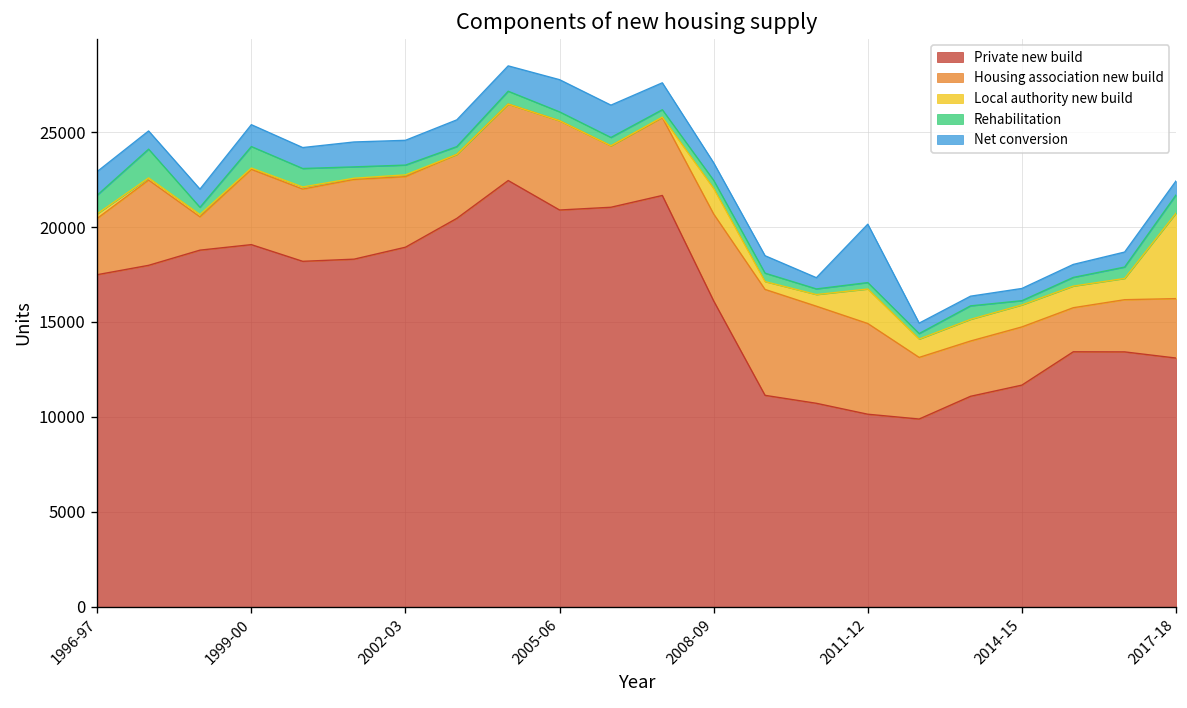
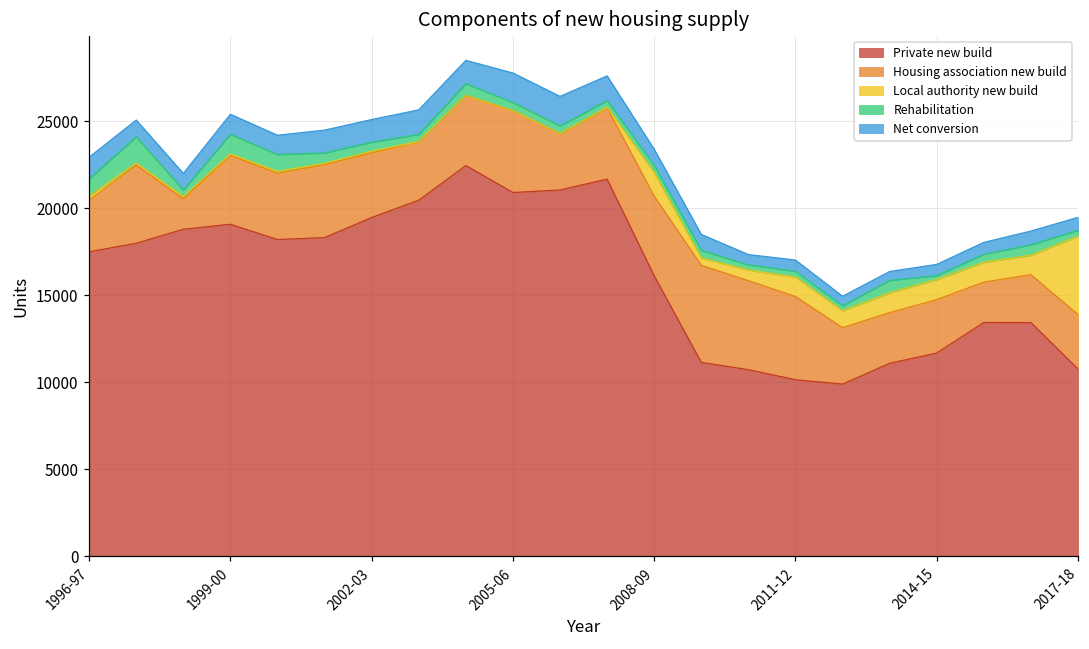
Private new build, 2002-03: 18900 -> 19500
Local authority new build, 2011-12: 1800 -> 1100
Net conversion, 2011-12: 3100 -> 600
Private new build, 2017-18: 13100 -> 10800
Rehabilitation, 2017-18: 1000 -> 300
